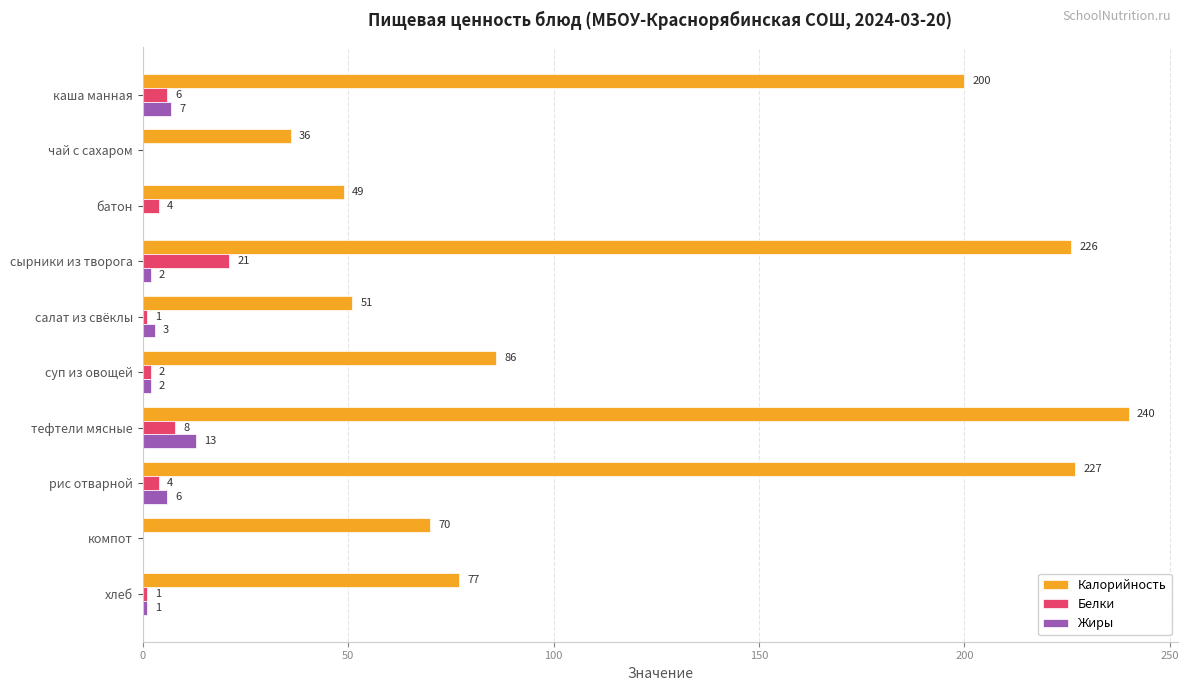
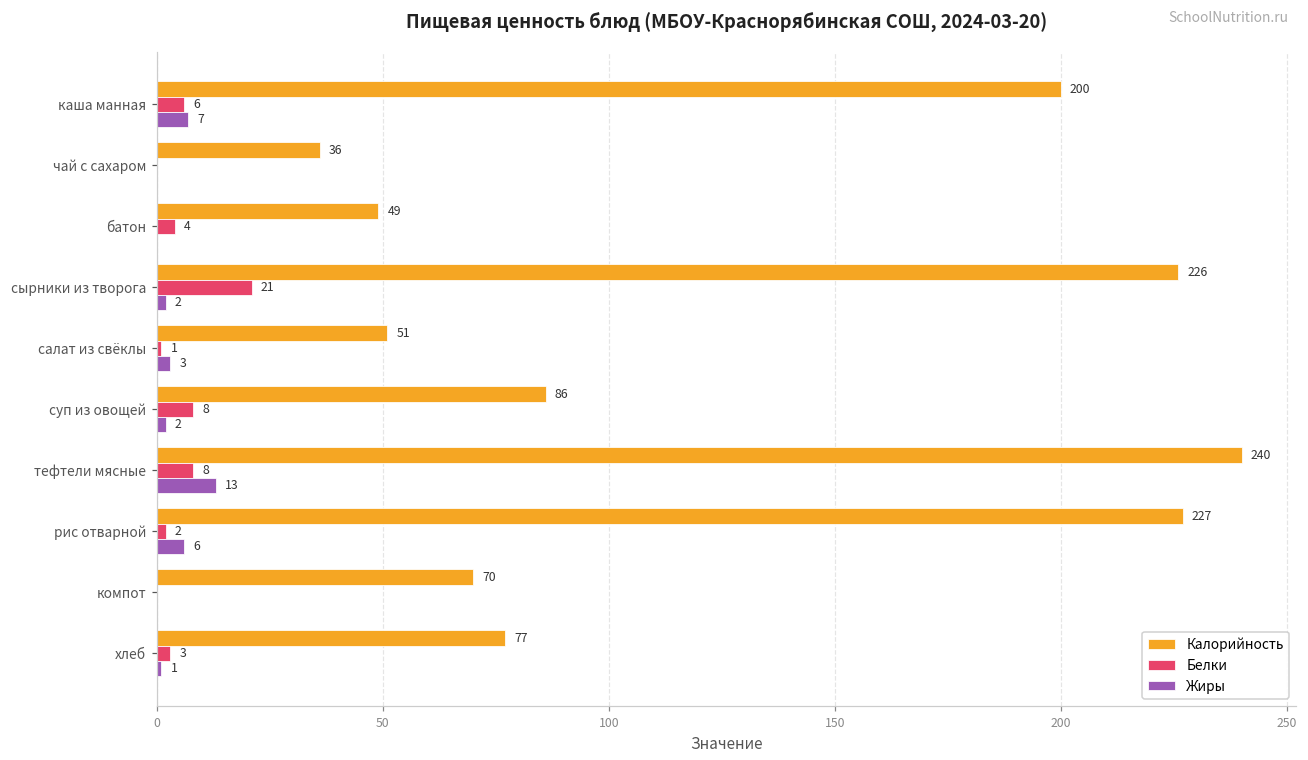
Белки, суп из овощей: 2 -> 8
Белки, рис отварной: 4 -> 2
Белки, хлеб: 1 -> 3
